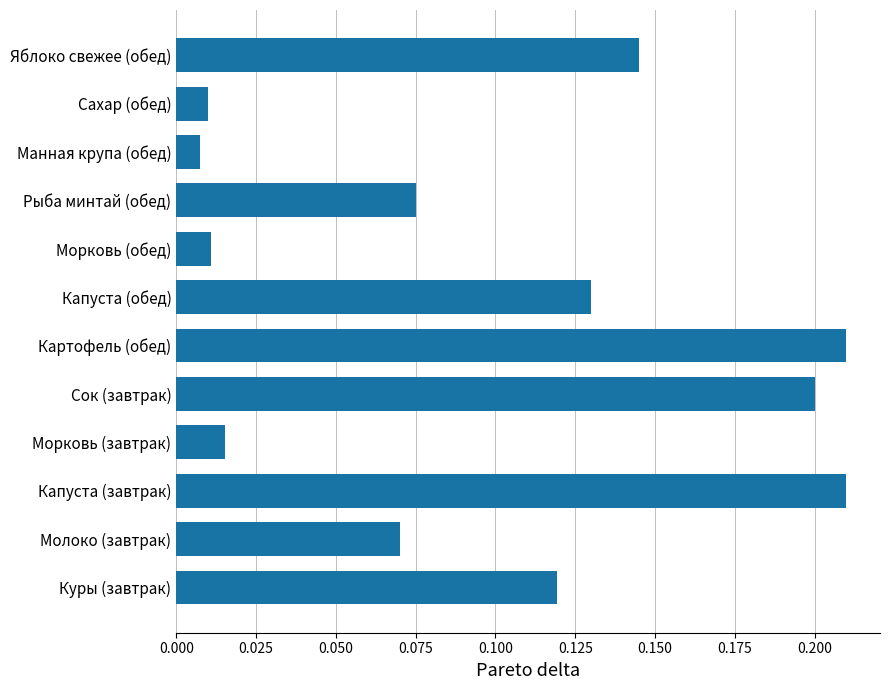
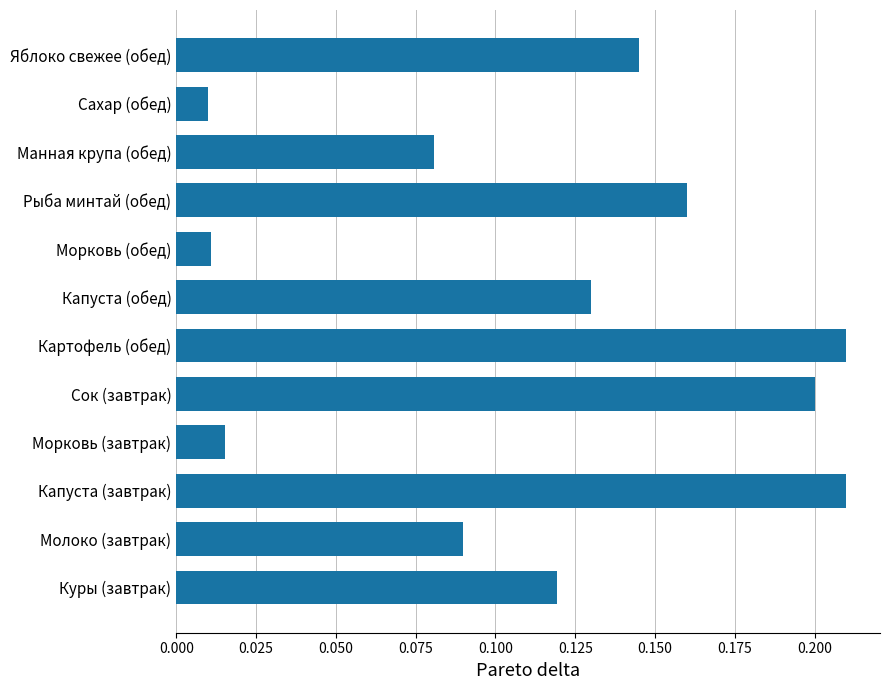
Манная крупа (обед): 0.008 -> 0.081
Рыба минтай (обед): 0.075 -> 0.160
Молоко (завтрак): 0.07 -> 0.09
